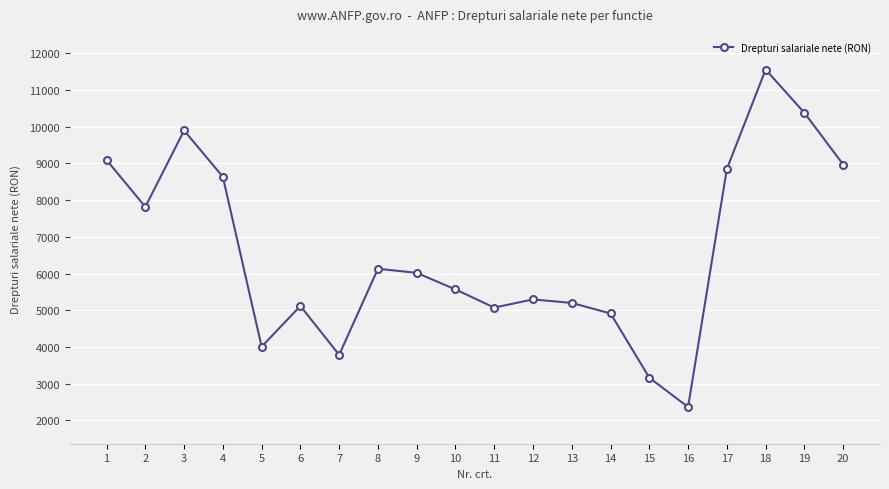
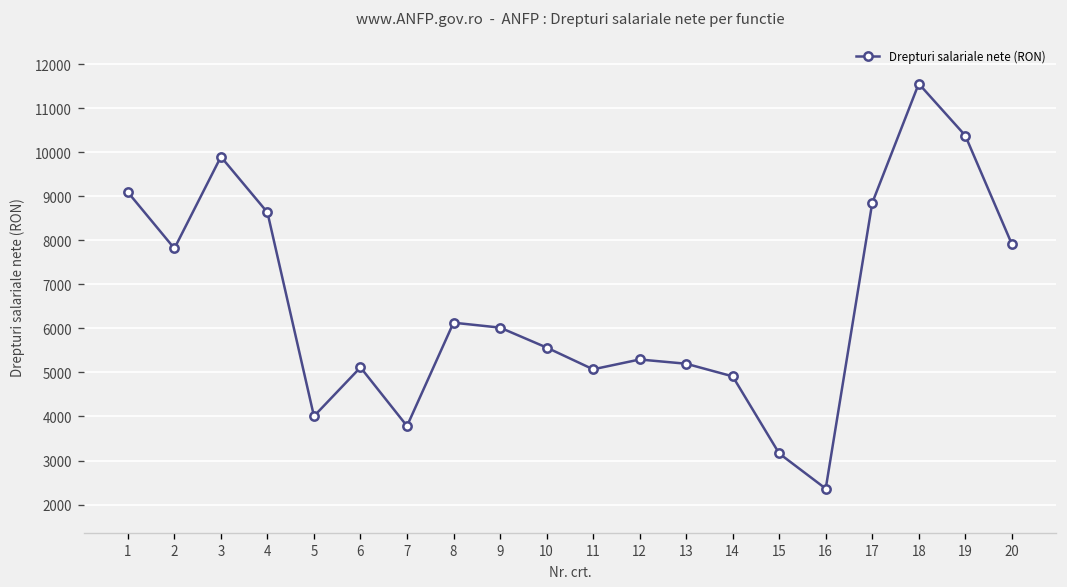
20: 9000 -> 7900
